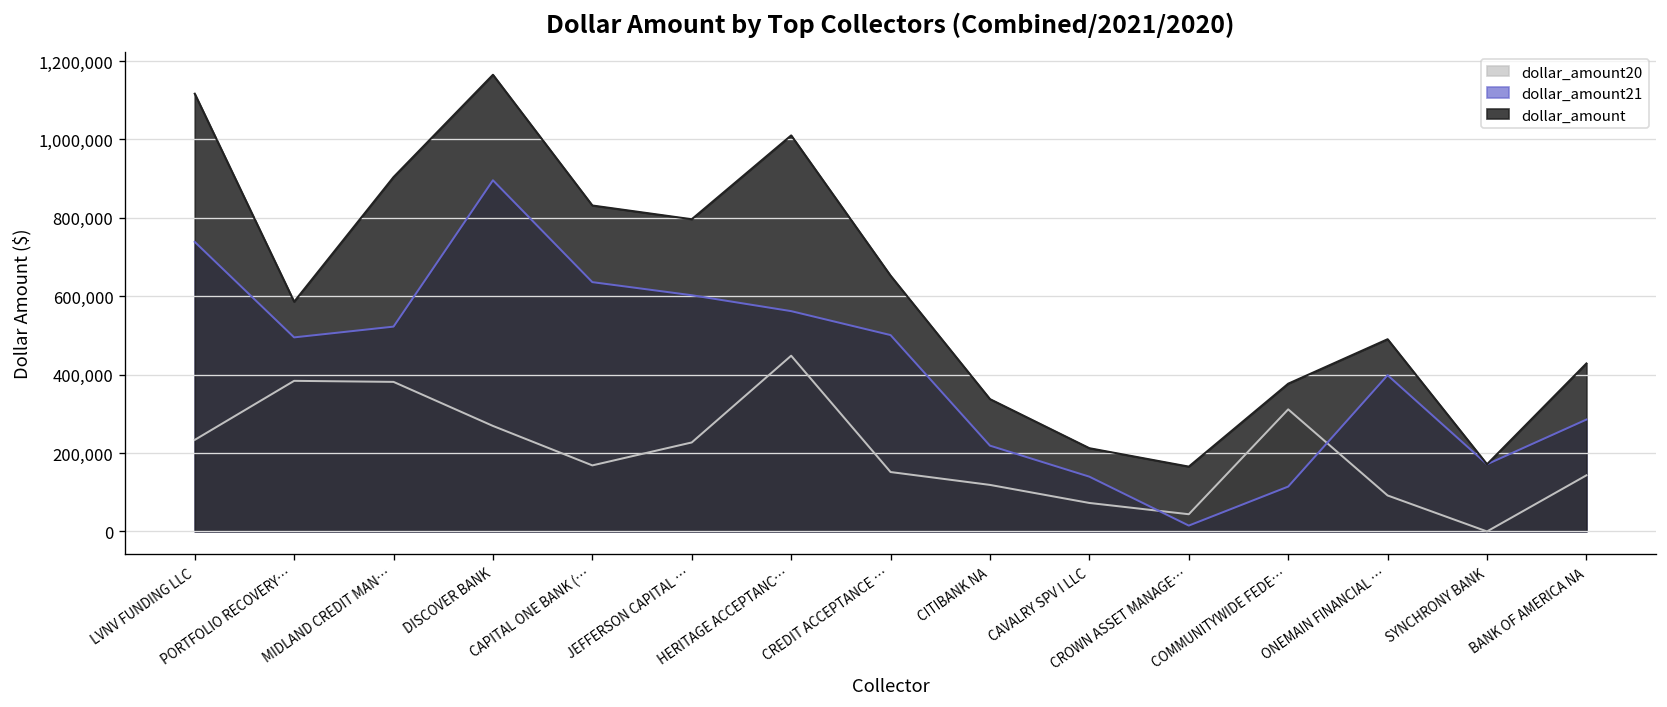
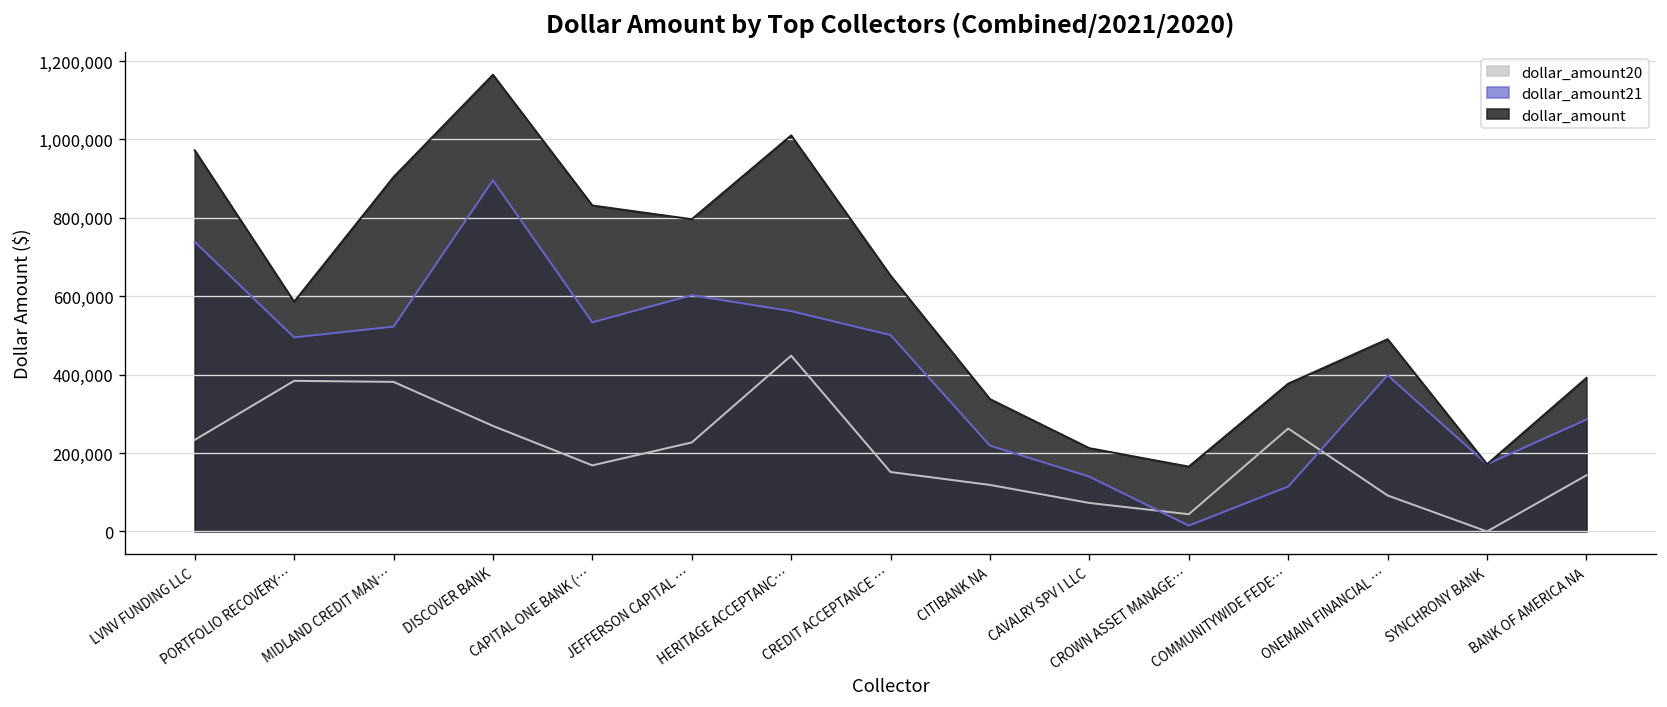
dollar_amount, LVNV FUNDING LLC: 1,120,000 -> 970,000
dollar_amount21, CAPITAL ONE BANK (…: 640,000 -> 530,000
dollar_amount20, COMMUNITYWIDE FEDE…: 310,000 -> 260,000
dollar_amount, BANK OF AMERICA NA: 430,000 -> 390,000
